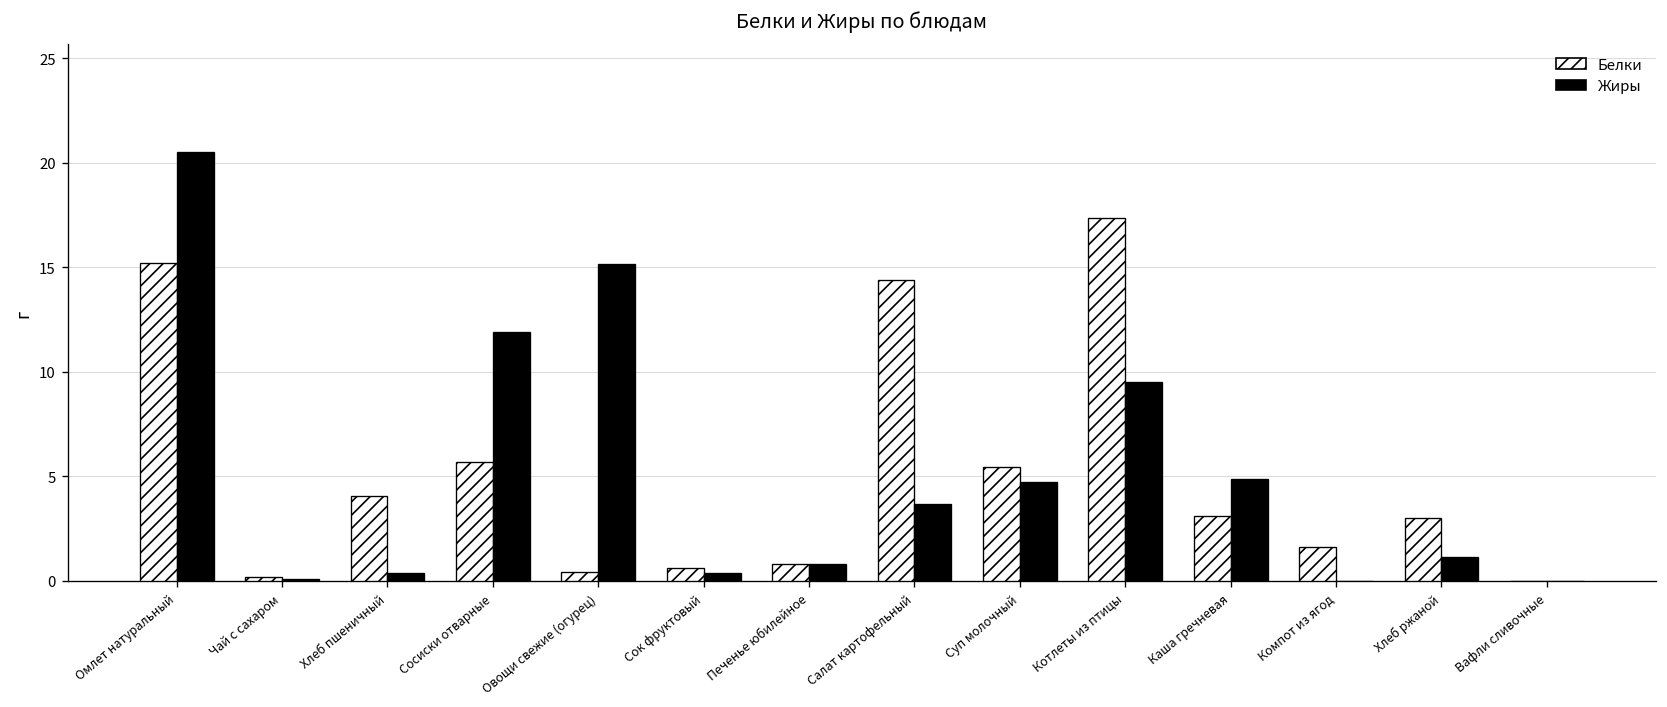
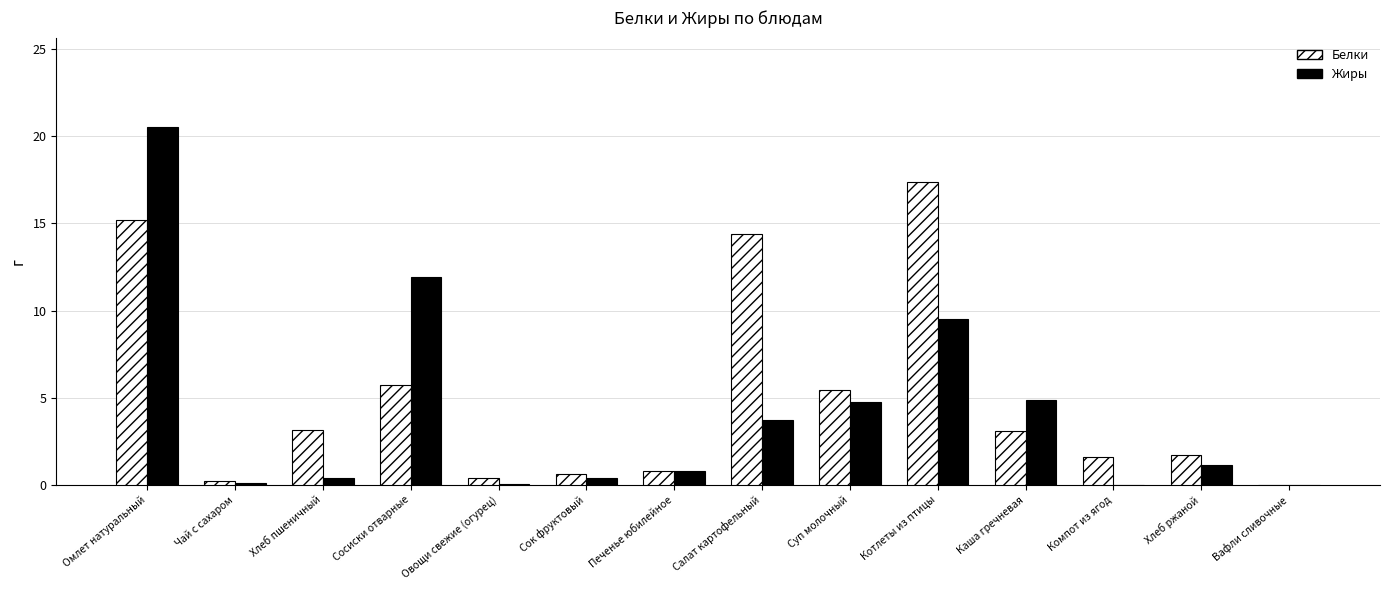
Белки, Хлеб пшеничный: 4.1 -> 3.2
Жиры, Овощи свежие (огурец): 15.1 -> 0.1
Белки, Хлеб ржаной: 3.0 -> 1.7
